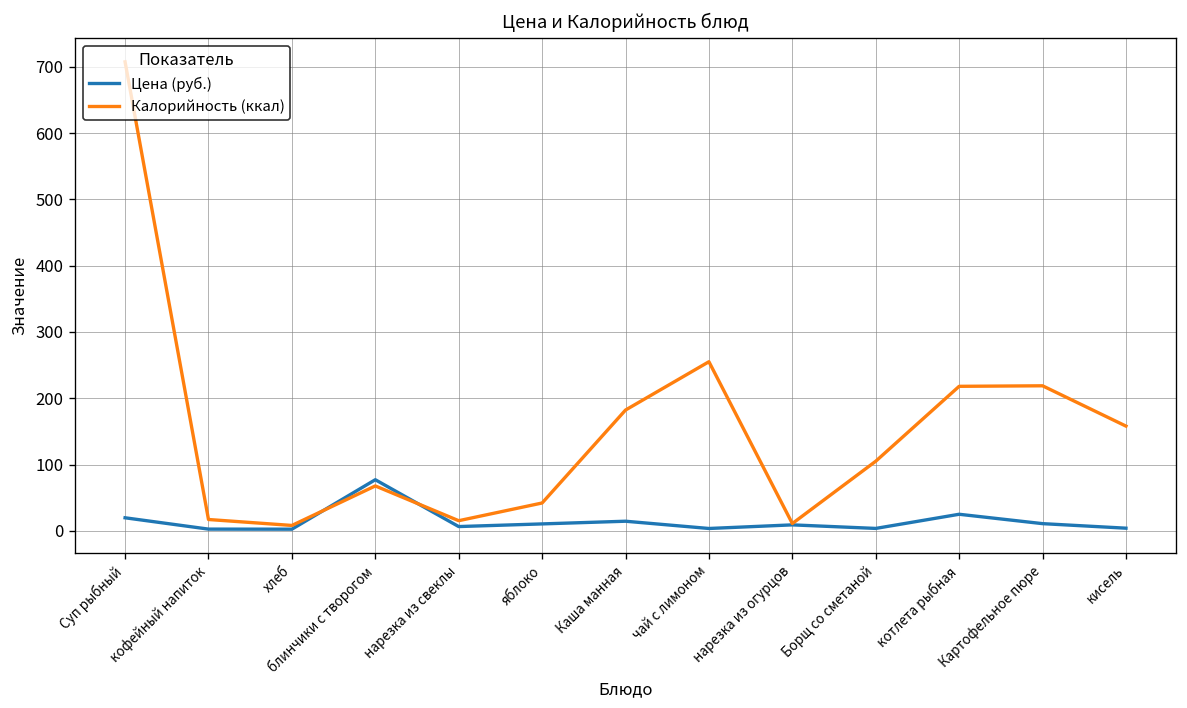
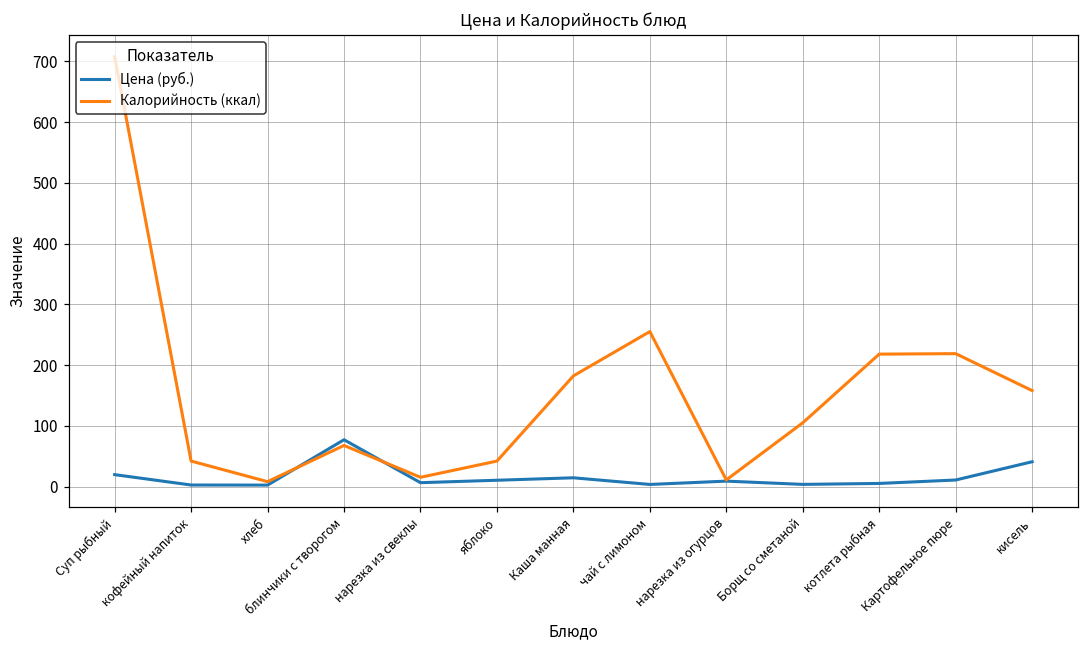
Калорийность (ккал), кофейный напиток: 20 -> 40
Цена (руб.), котлета рыбная: 30 -> 10
Цена (руб.), кисель: 0 -> 40
